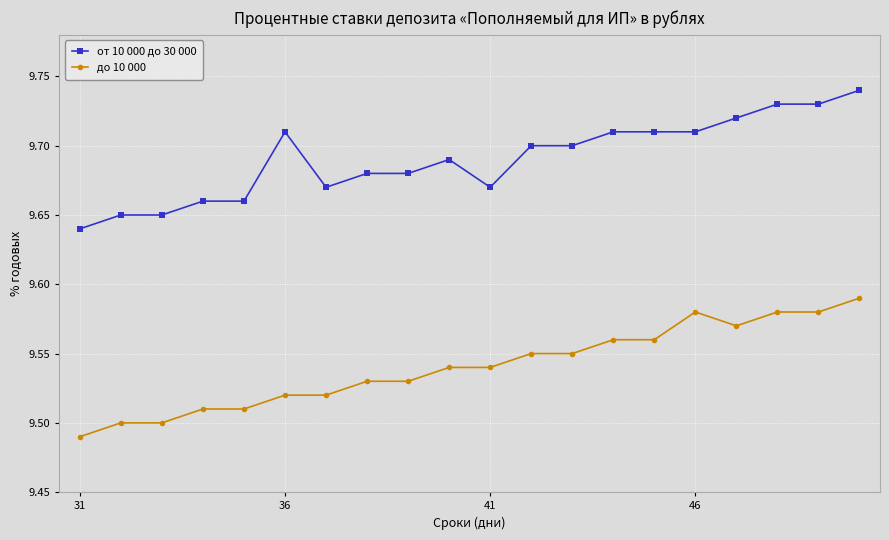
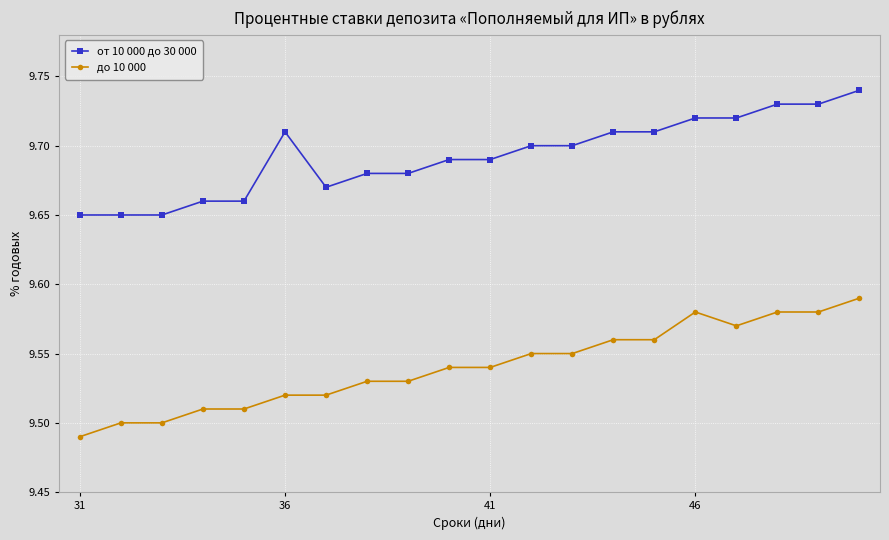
от 10 000 до 30 000, 31: 9.64 -> 9.65
от 10 000 до 30 000, 41: 9.67 -> 9.69
от 10 000 до 30 000, 46: 9.71 -> 9.72
